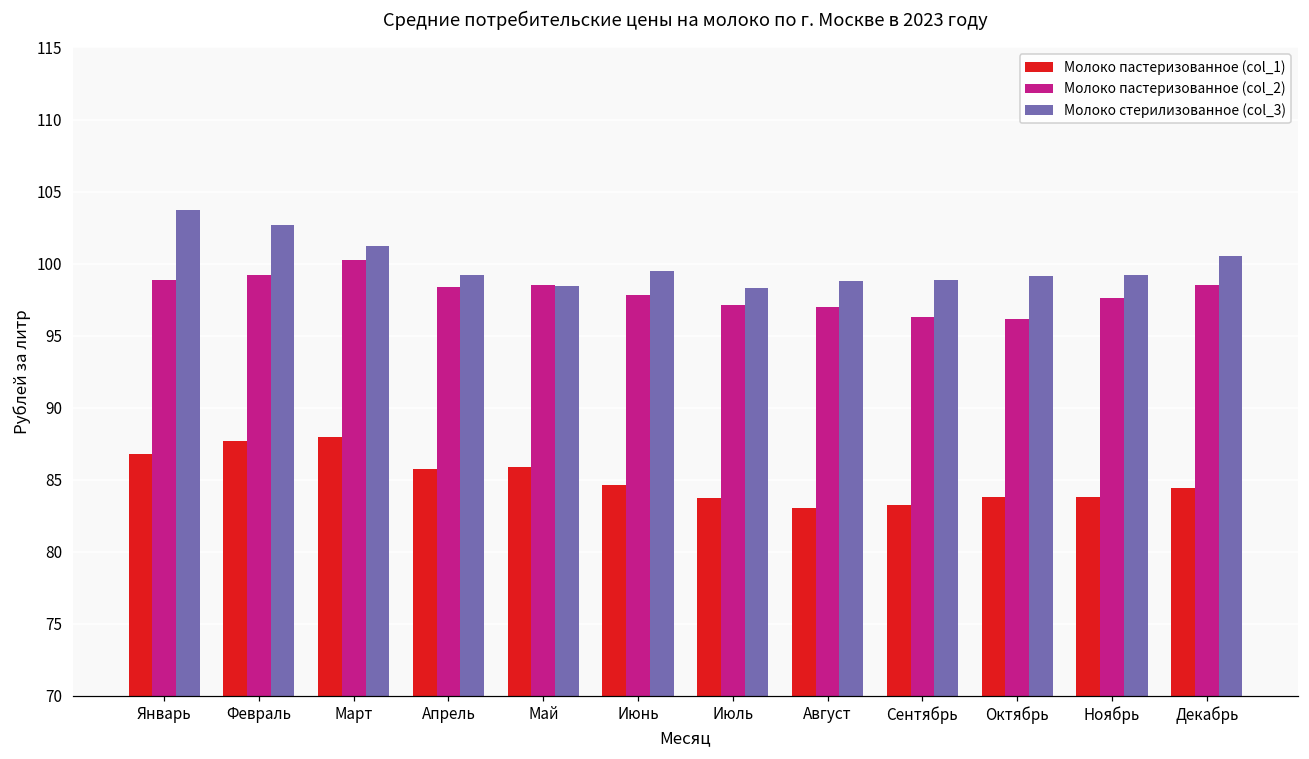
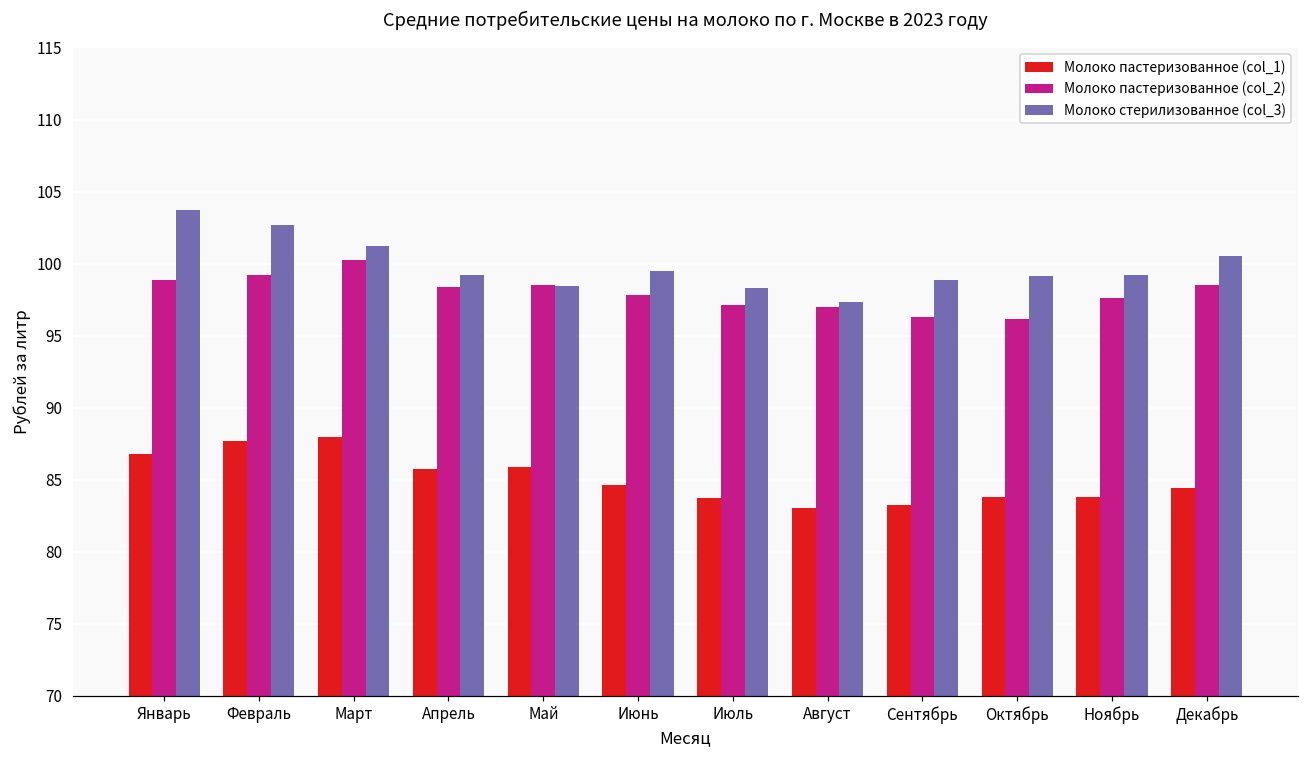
Молоко стерилизованное (col_3), Август: 98.8 -> 97.3
